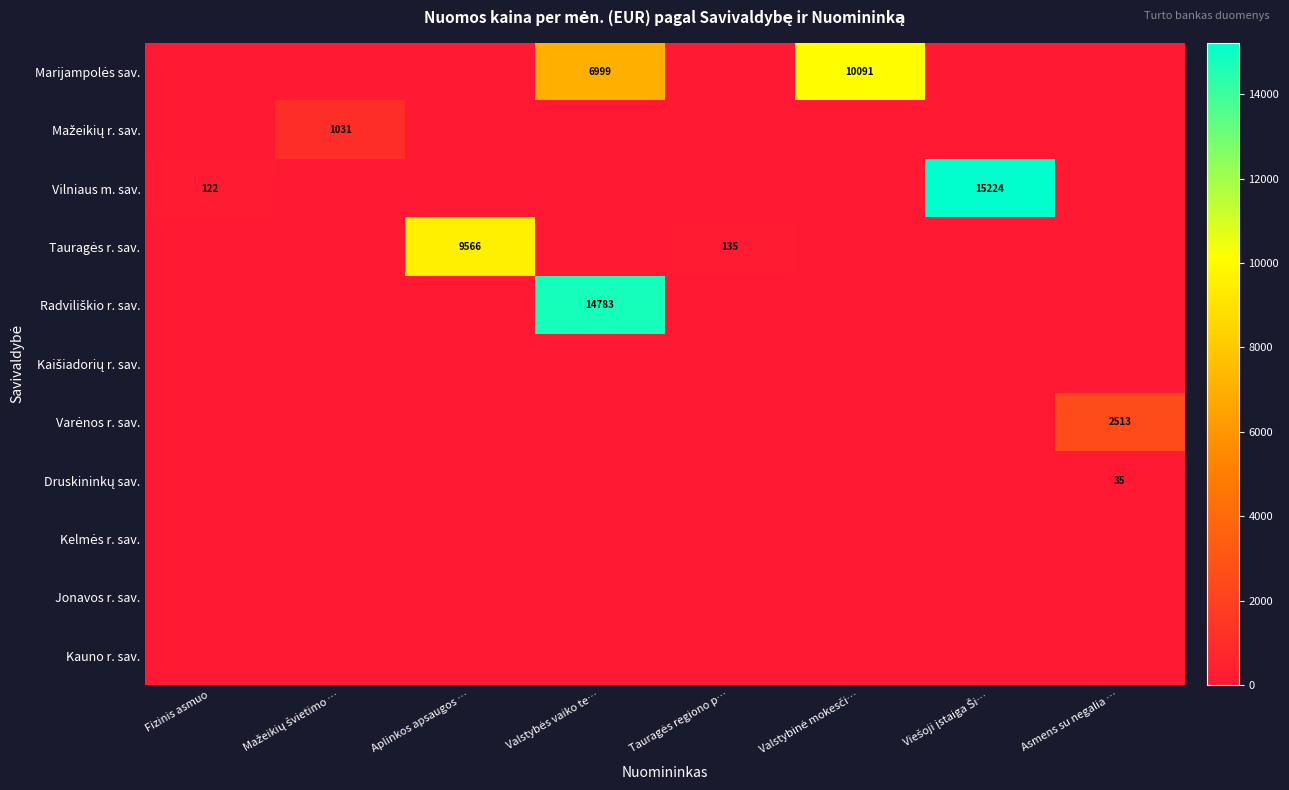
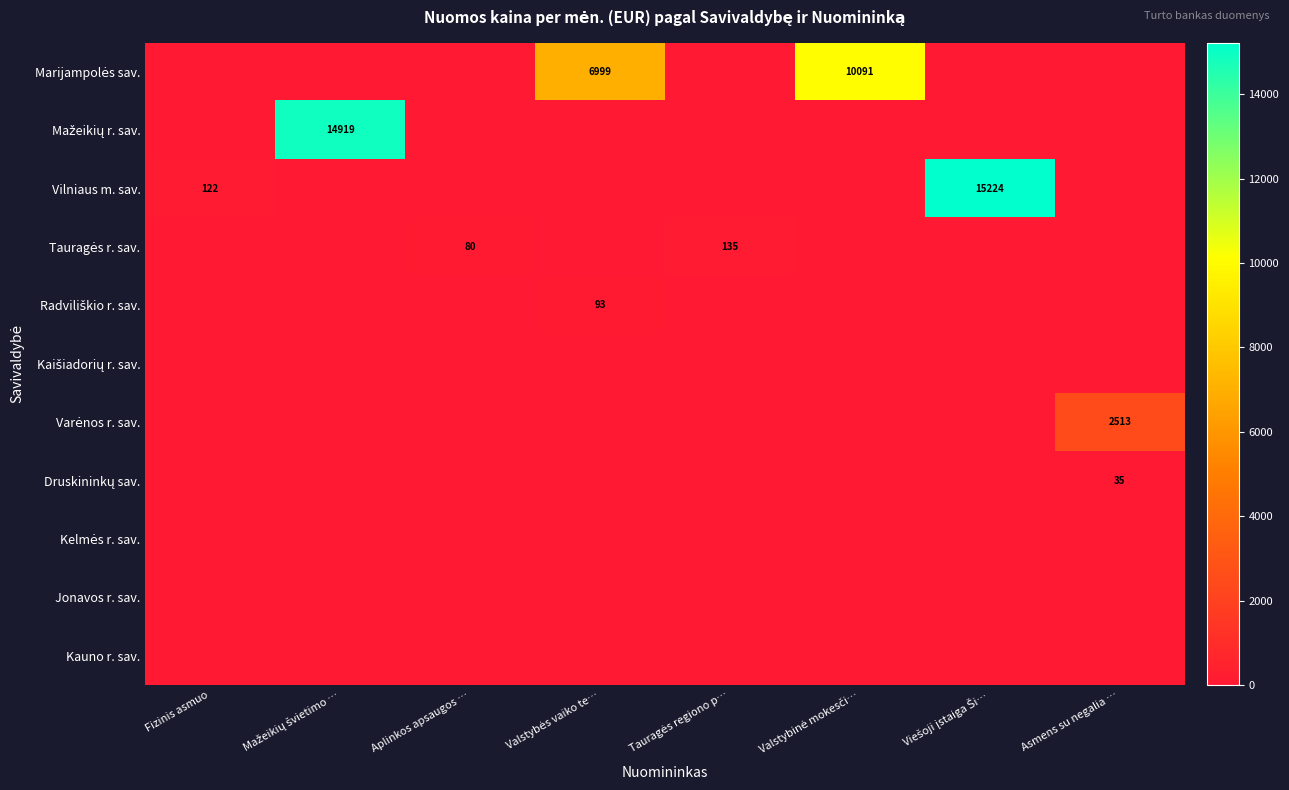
Mažeikių r. sav., Mažeikių švietimo …: 1031 -> 14919
Tauragės r. sav., Aplinkos apsaugos …: 9566 -> 80
Radviliškio r. sav., Valstybės vaiko te…: 14783 -> 93
